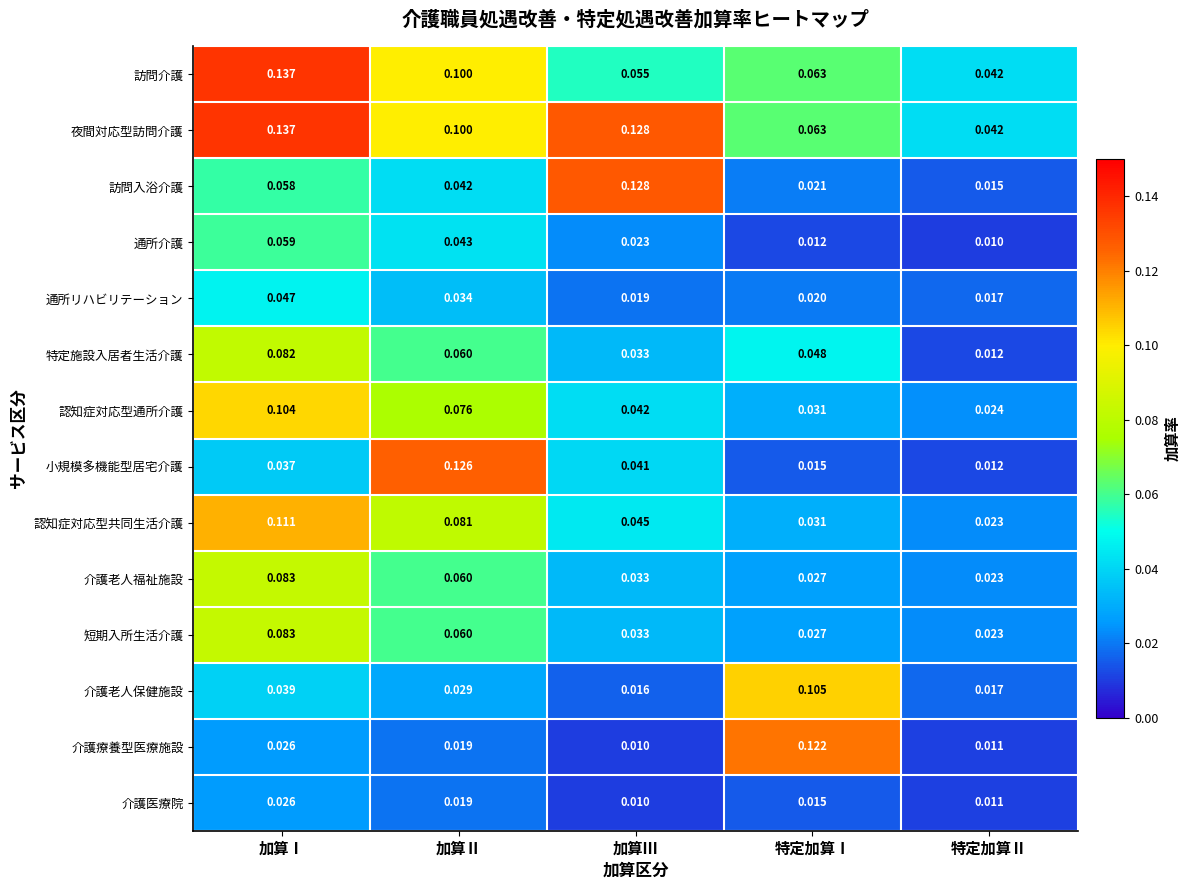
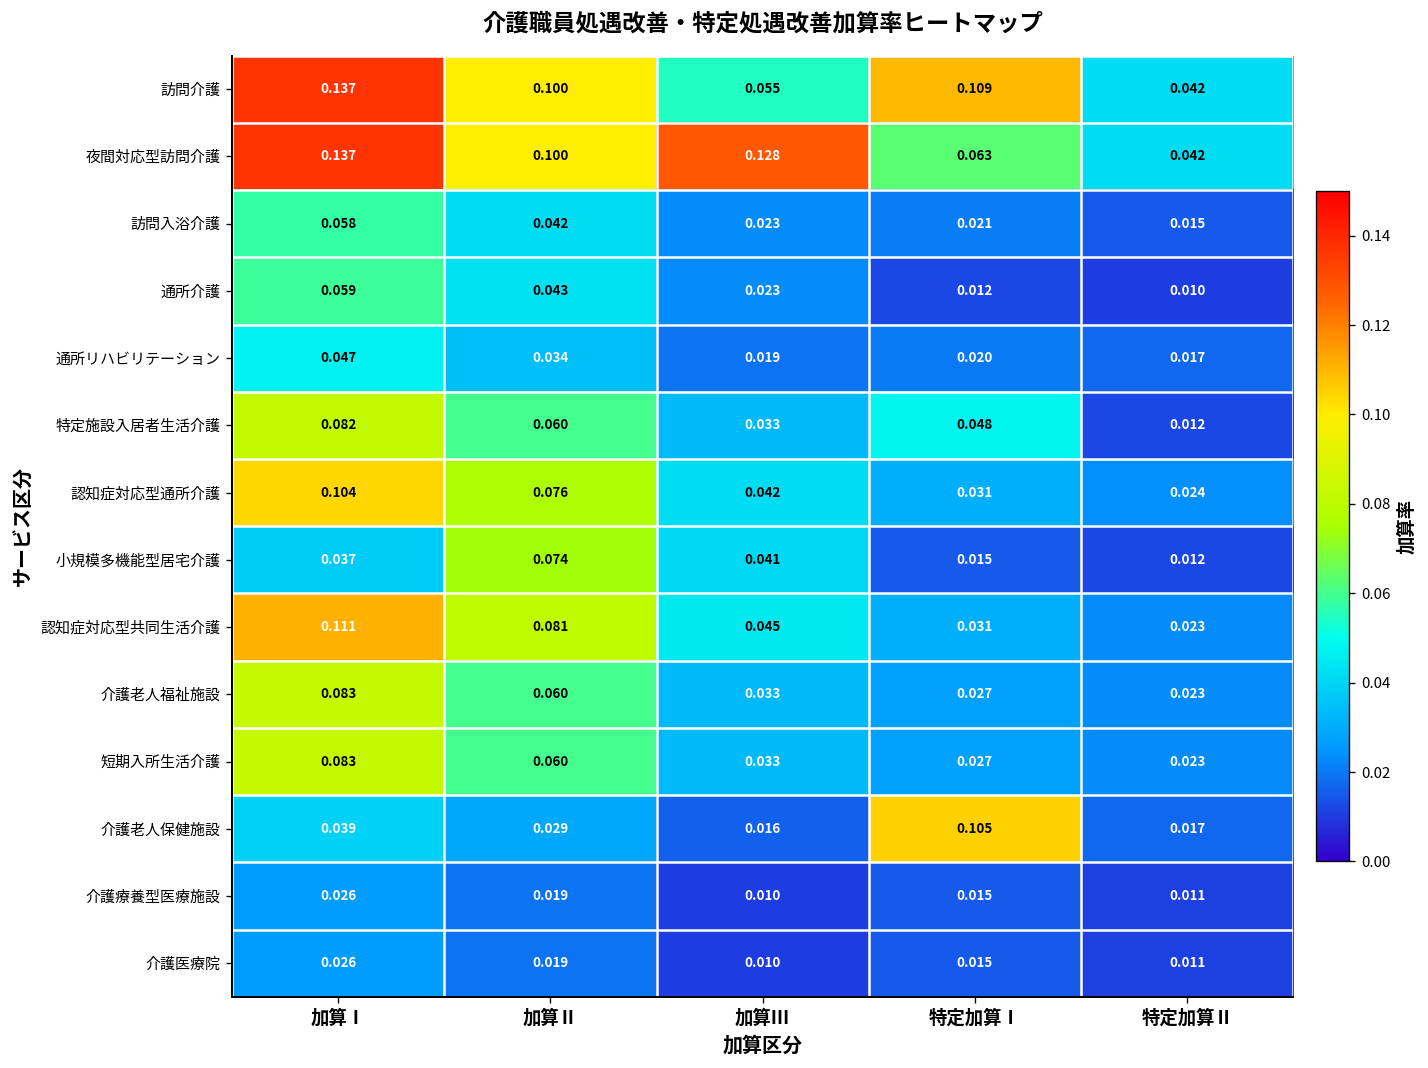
訪問介護, 特定加算Ⅰ: 0.063 -> 0.109
訪問入浴介護, 加算Ⅲ: 0.128 -> 0.023
小規模多機能型居宅介護, 加算Ⅱ: 0.126 -> 0.074
介護療養型医療施設, 特定加算Ⅰ: 0.122 -> 0.015
